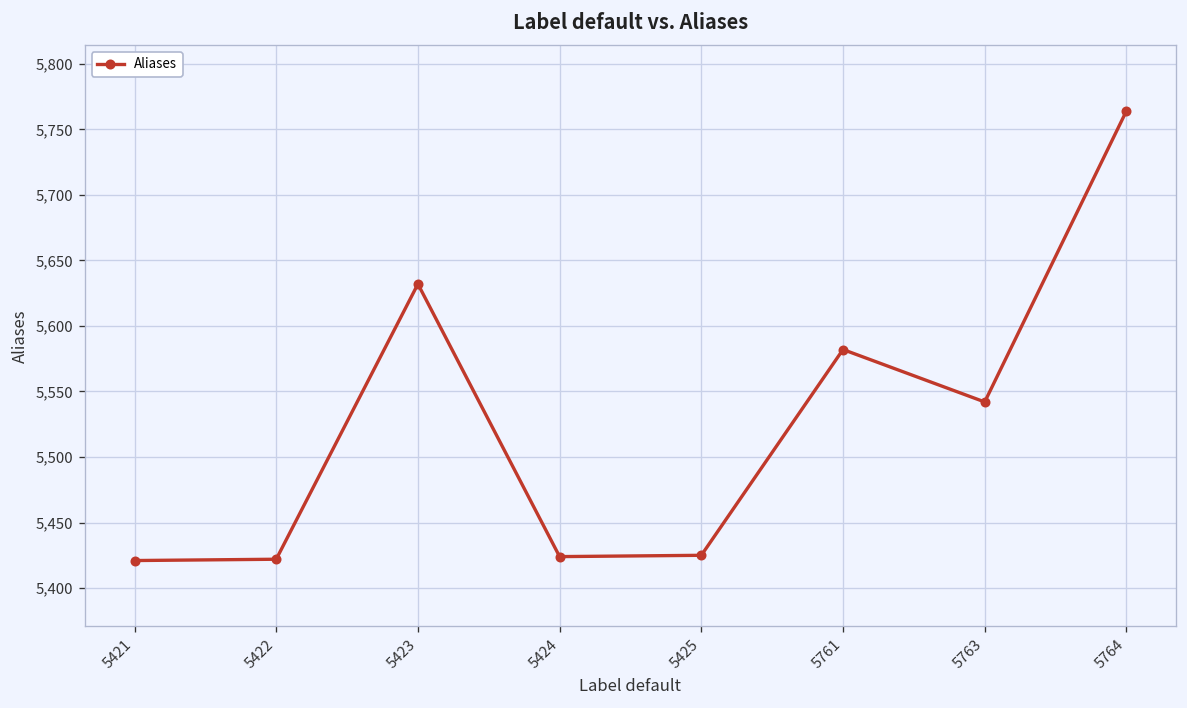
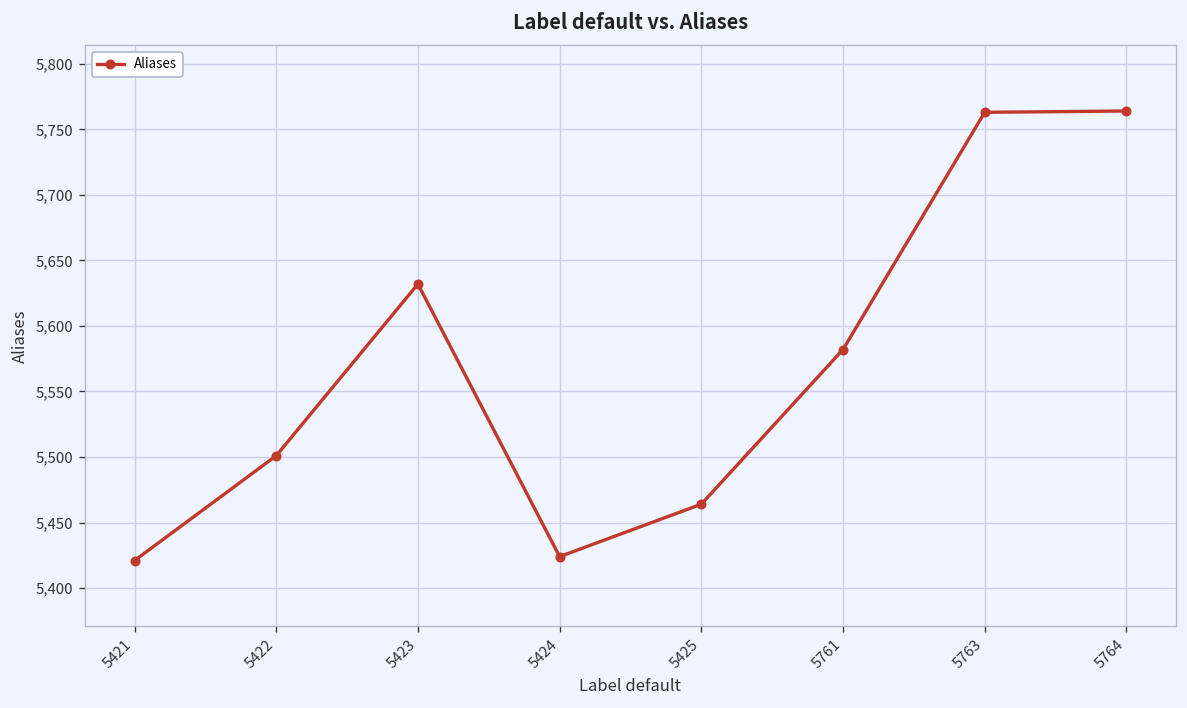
5422: 5,422 -> 5,501
5425: 5,425 -> 5,464
5763: 5,542 -> 5,763
